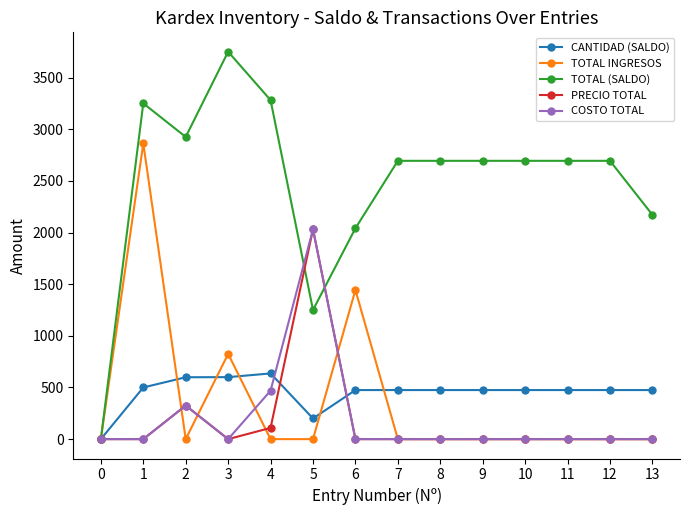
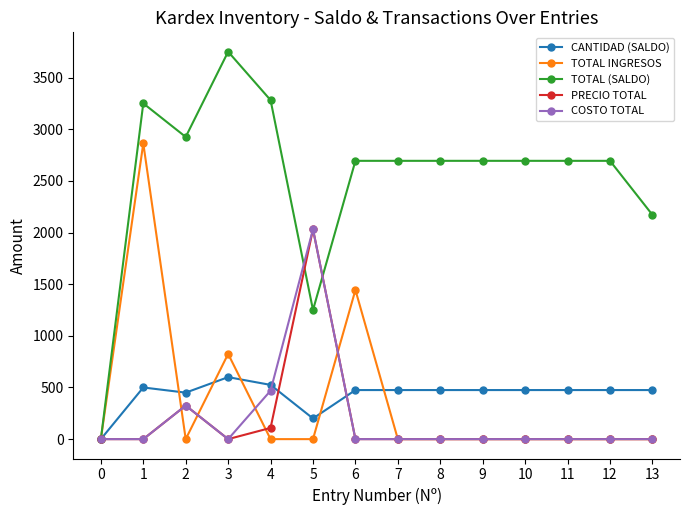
CANTIDAD (SALDO), 2: 600 -> 450
CANTIDAD (SALDO), 4: 640 -> 530
TOTAL (SALDO), 6: 2040 -> 2690
